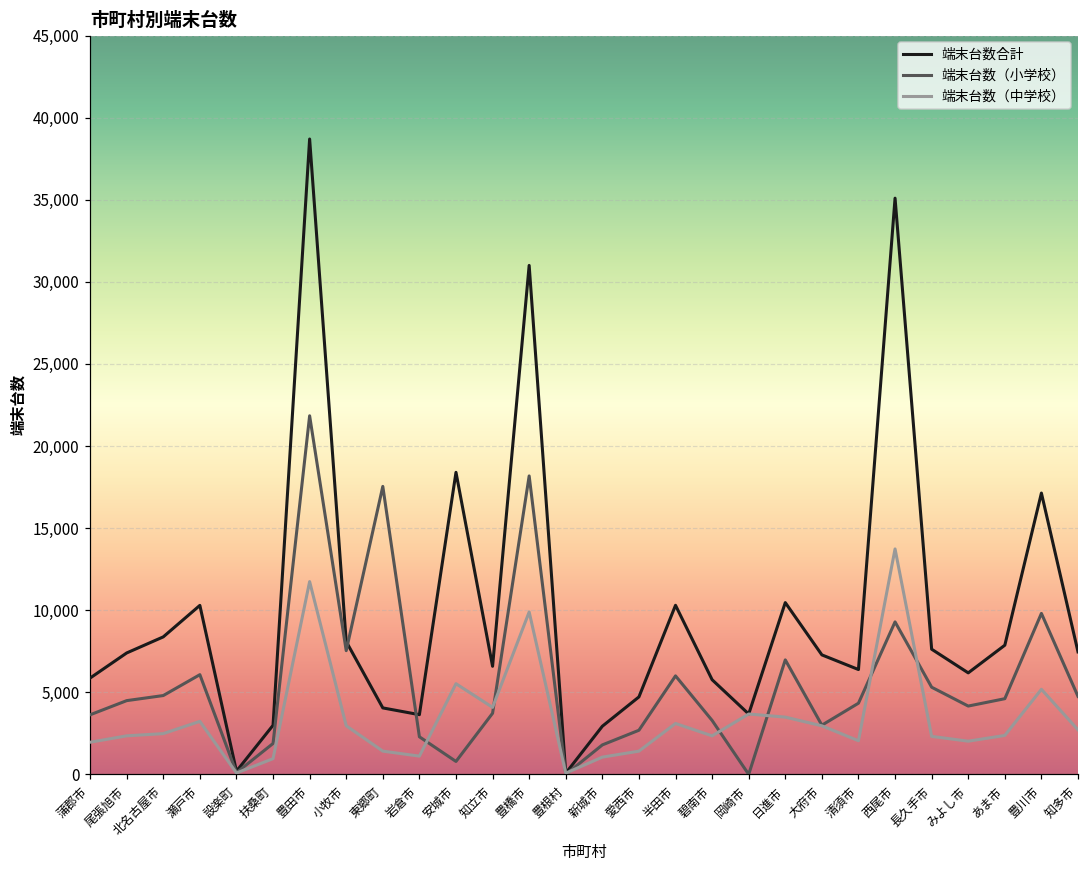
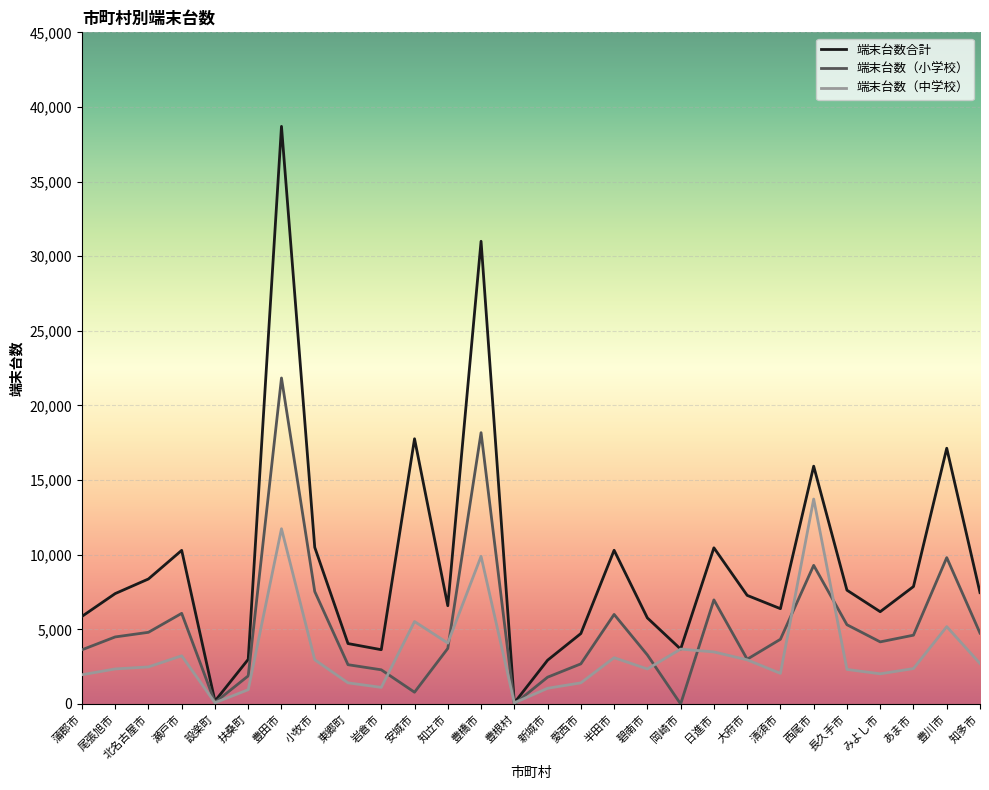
端末台数合計, 小牧市: 8,100 -> 10,500
端末台数（小学校）, 東郷町: 17,500 -> 2,600
端末台数合計, 安城市: 18,400 -> 17,800
端末台数合計, 西尾市: 35,100 -> 15,900
